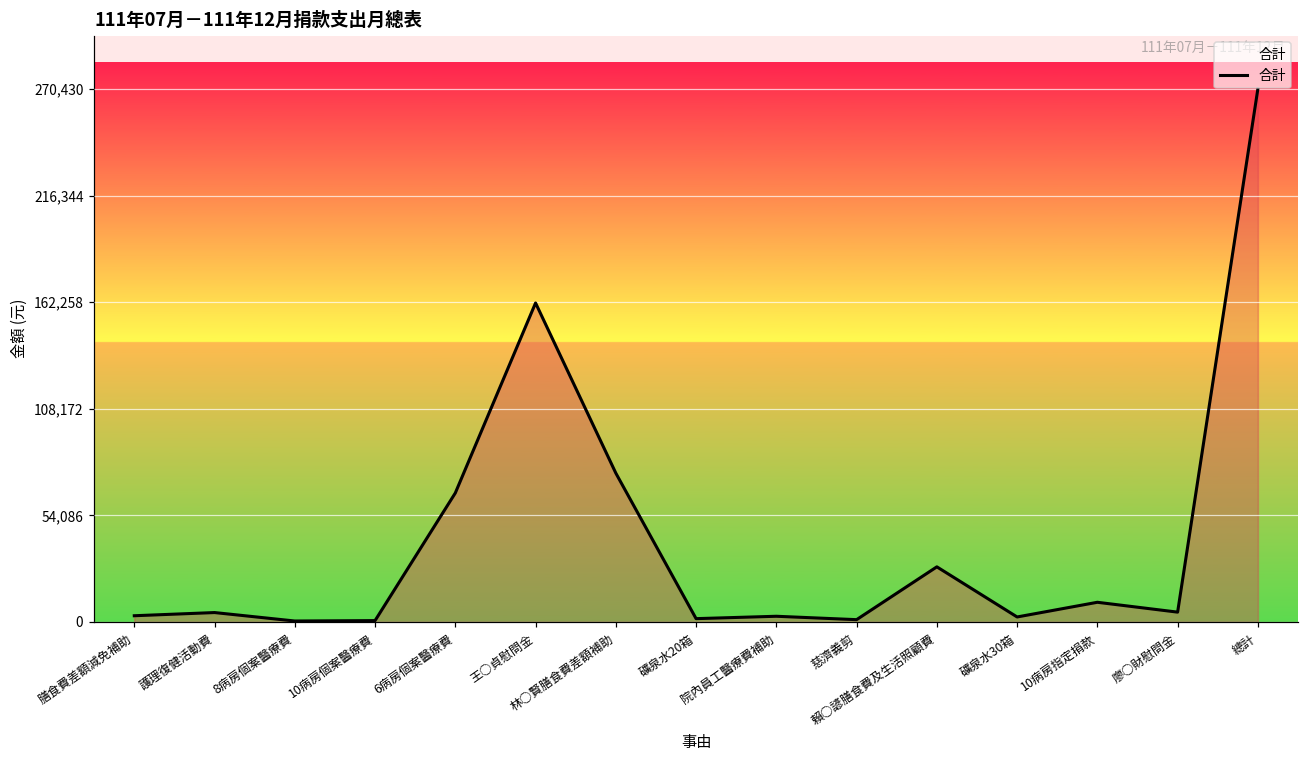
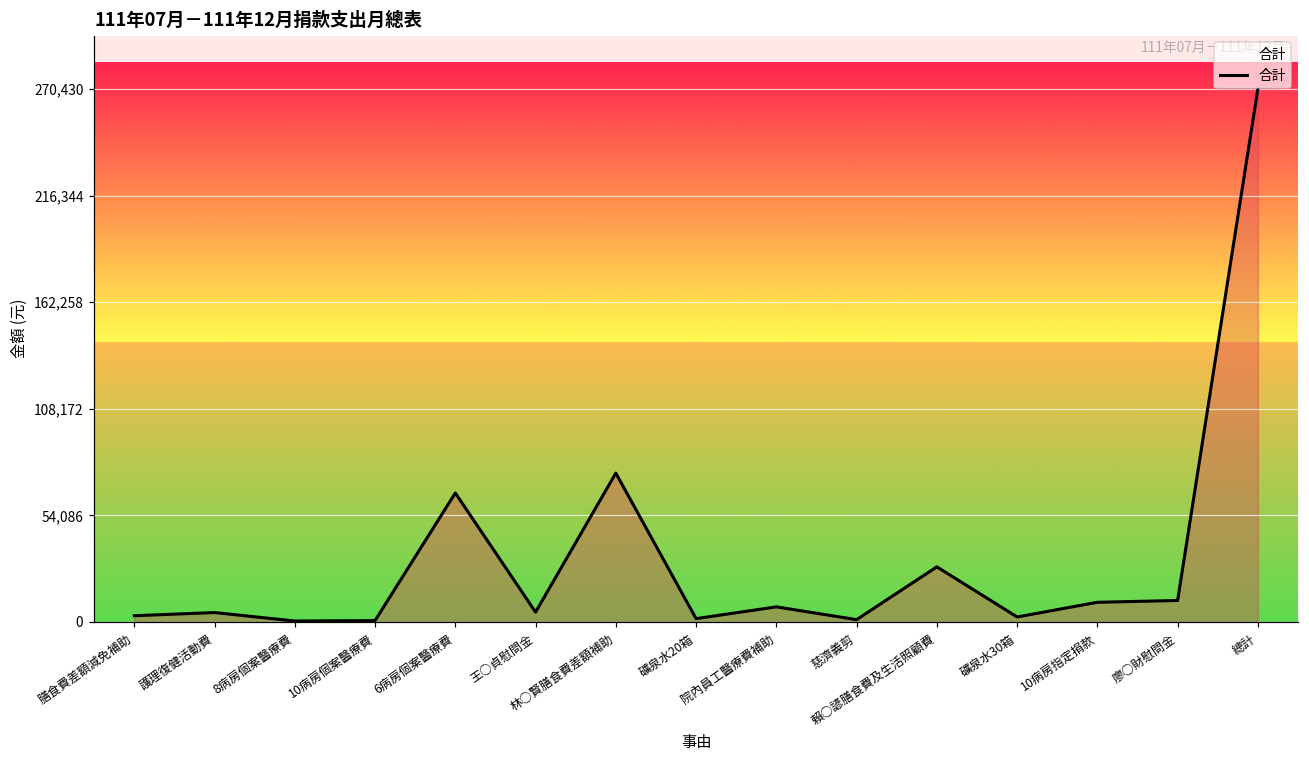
王○貞慰問金: 162,000 -> 5,000
院內員工醫療費補助: 3,000 -> 8,000
廖○財慰問金: 5,000 -> 11,000
